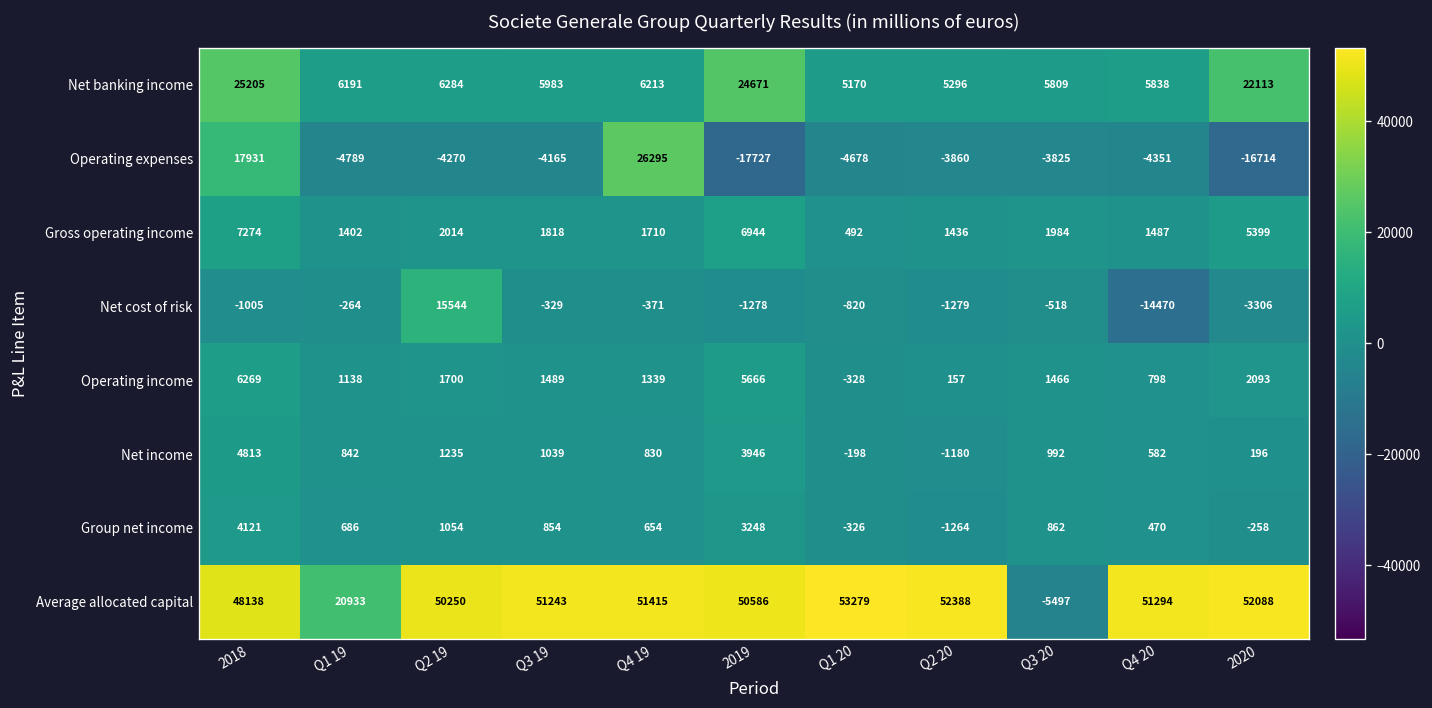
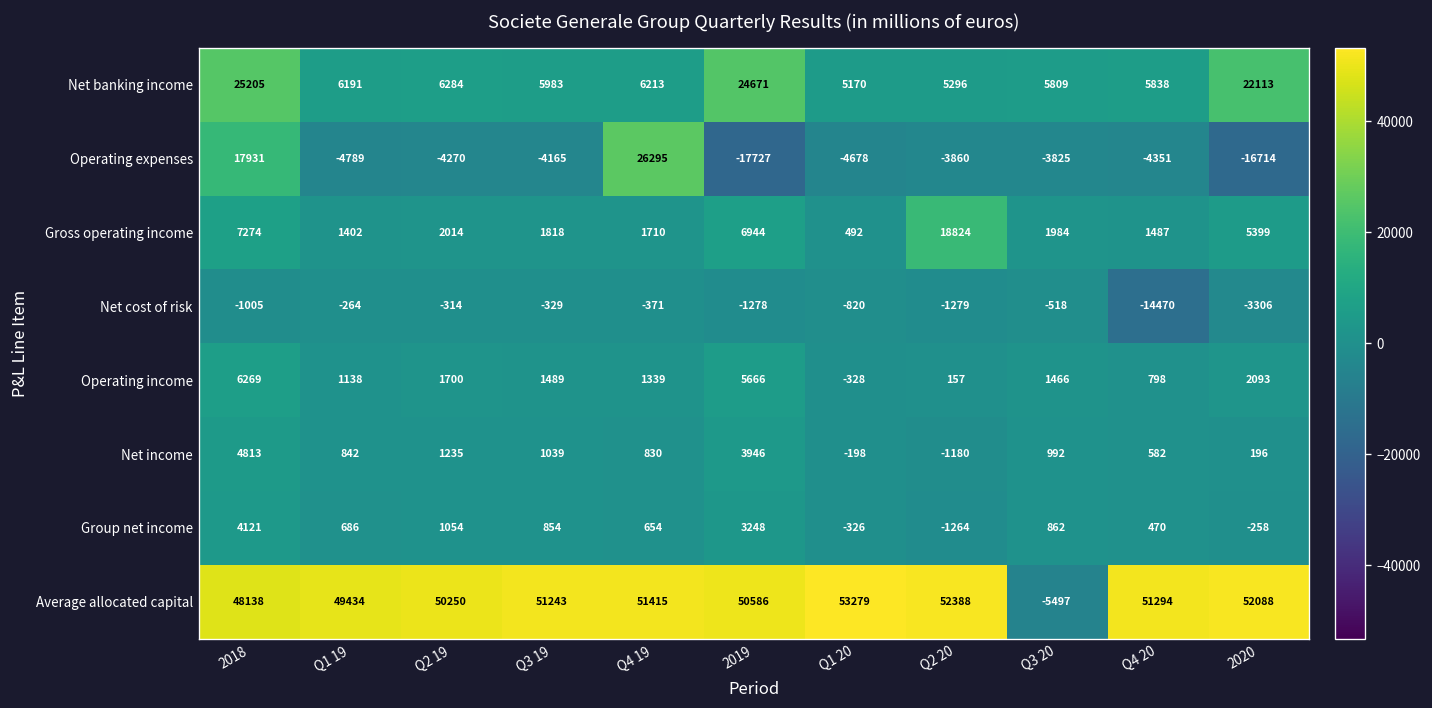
Gross operating income, Q2 20: 1436 -> 18824
Net cost of risk, Q2 19: 15544 -> -314
Average allocated capital, Q1 19: 20933 -> 49434
